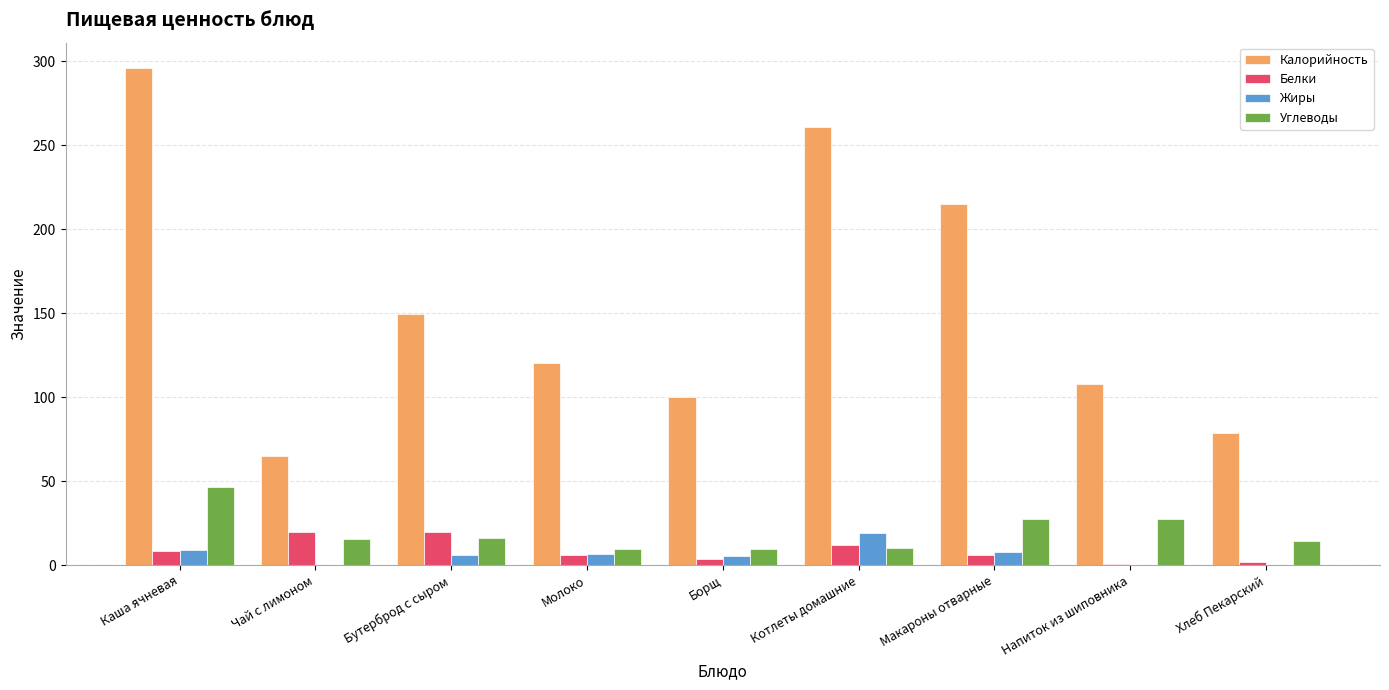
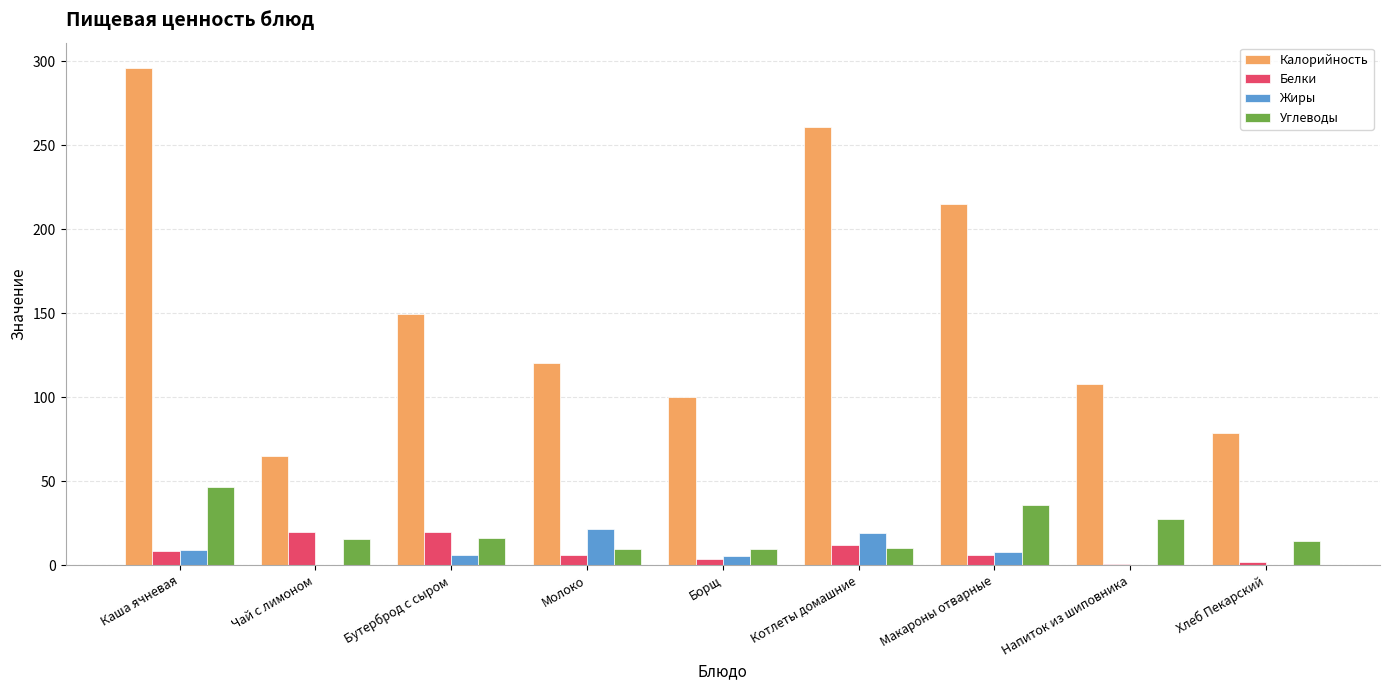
Жиры, Молоко: 6 -> 21
Углеводы, Макароны отварные: 27 -> 36
